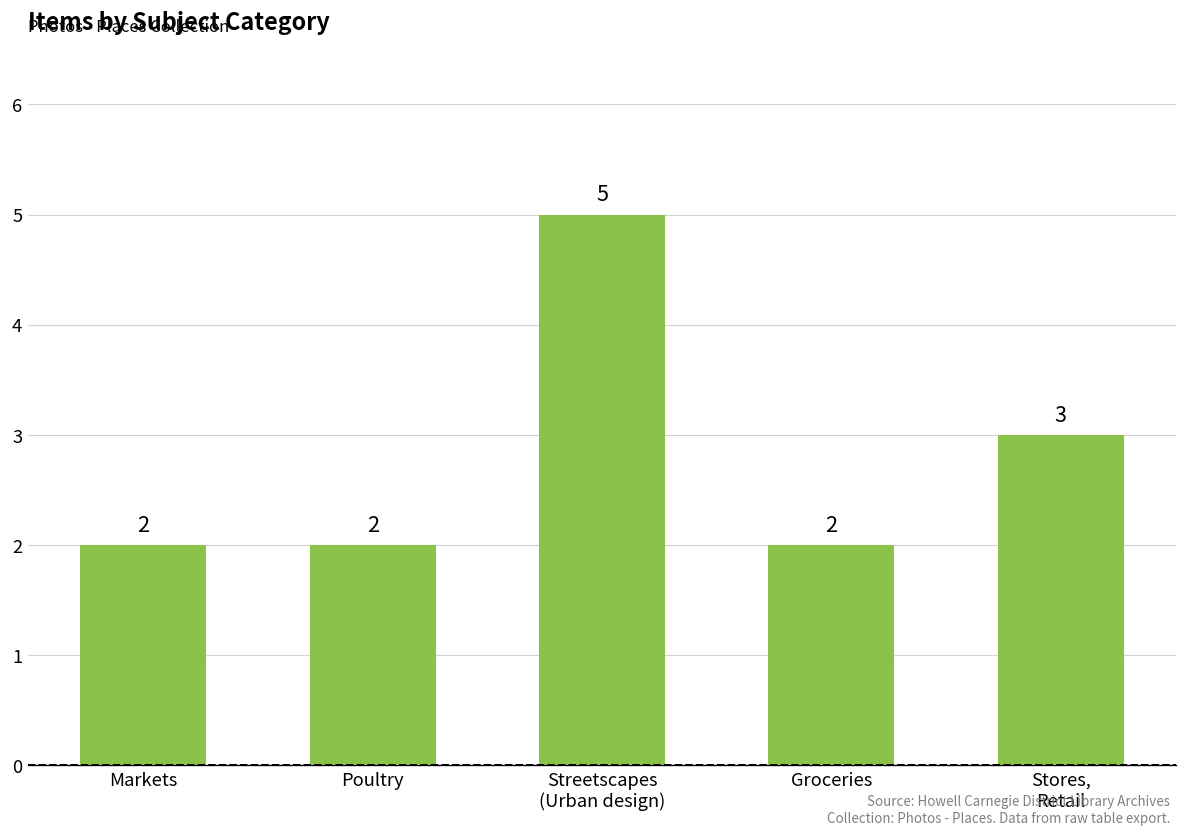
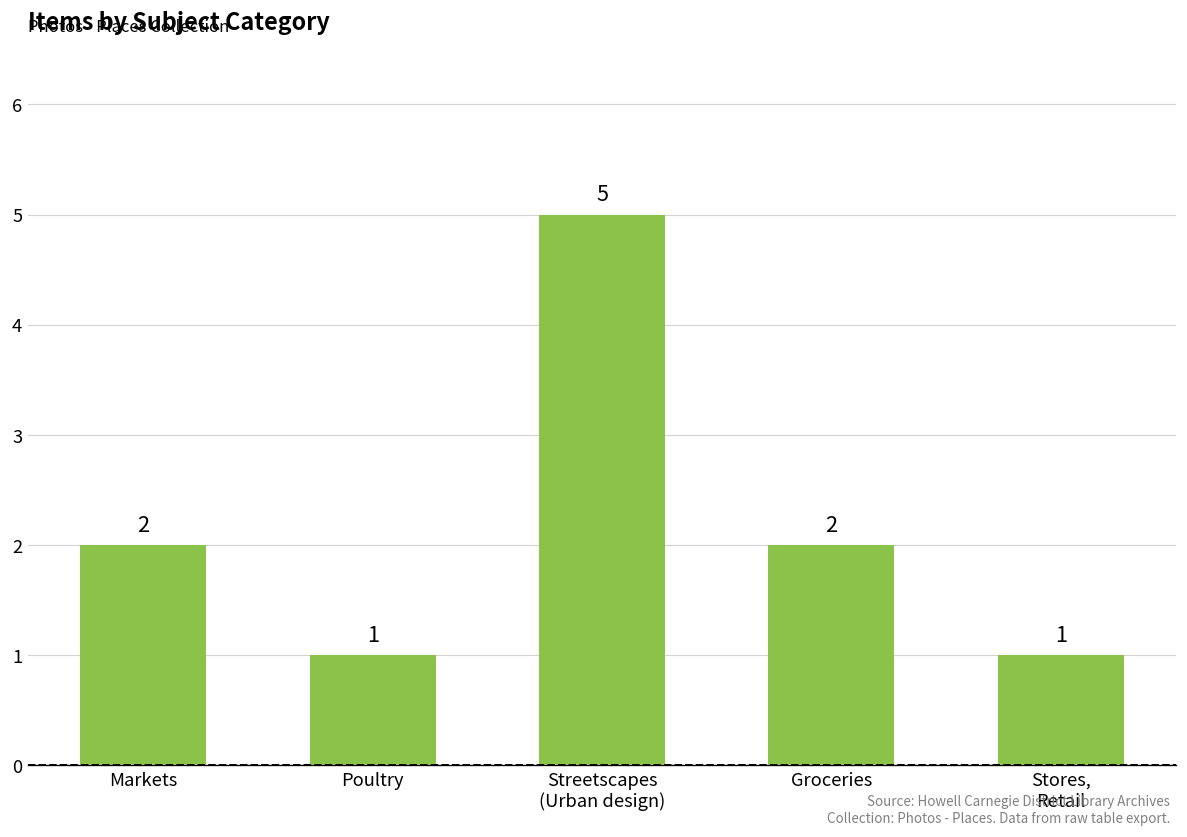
Poultry: 2 -> 1
Stores, Retail: 3 -> 1
